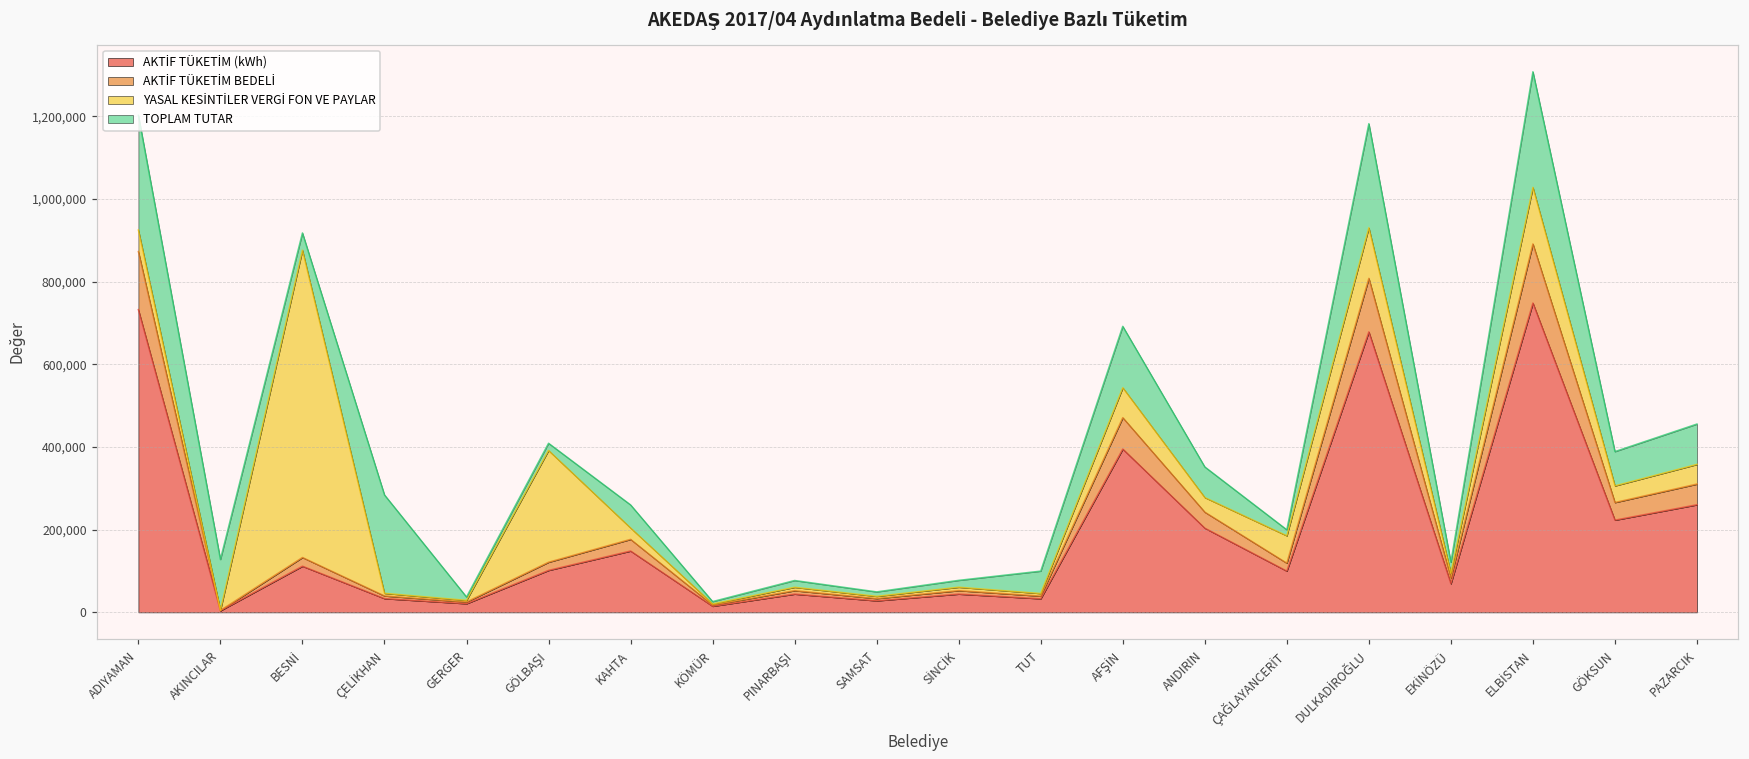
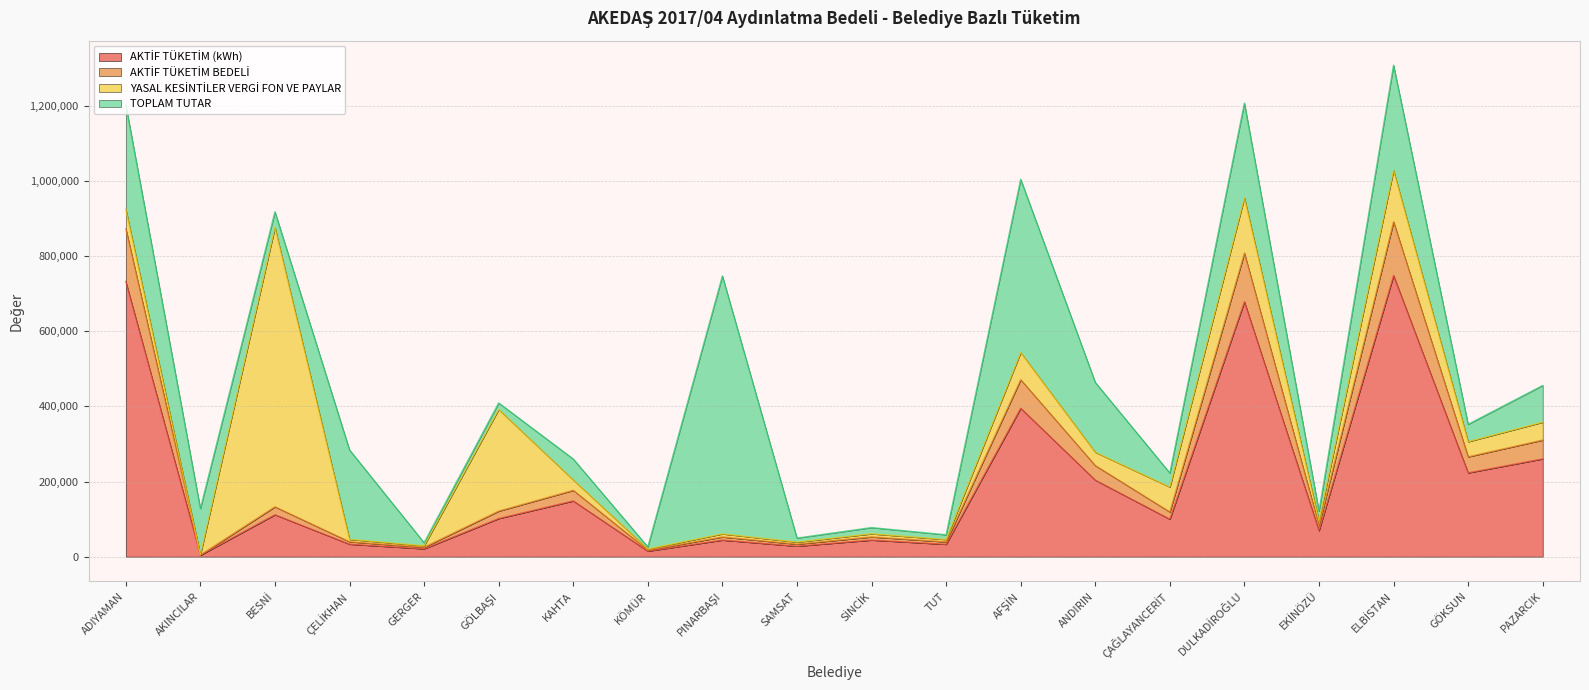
TOPLAM TUTAR, PINARBAŞI: 20,000 -> 690,000
TOPLAM TUTAR, TUT: 50,000 -> 10,000
TOPLAM TUTAR, AFŞİN: 150,000 -> 460,000
TOPLAM TUTAR, ANDIRIN: 70,000 -> 190,000
TOPLAM TUTAR, ÇAĞLAYANCERİT: 10,000 -> 40,000
YASAL KESİNTİLER VERGİ FON VE PAYLAR, DULKADİROĞLU: 120,000 -> 150,000
TOPLAM TUTAR, GÖKSUN: 80,000 -> 50,000
